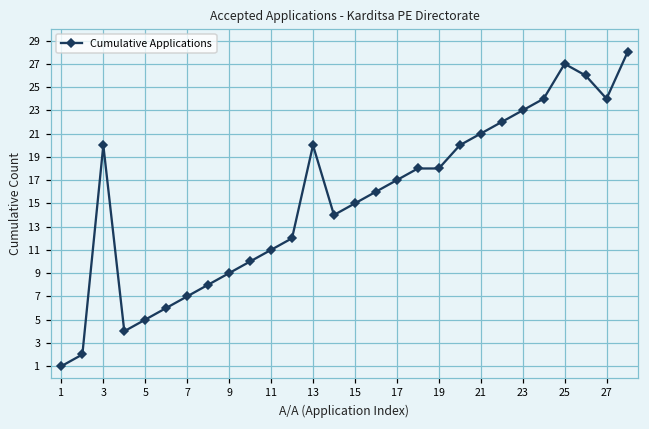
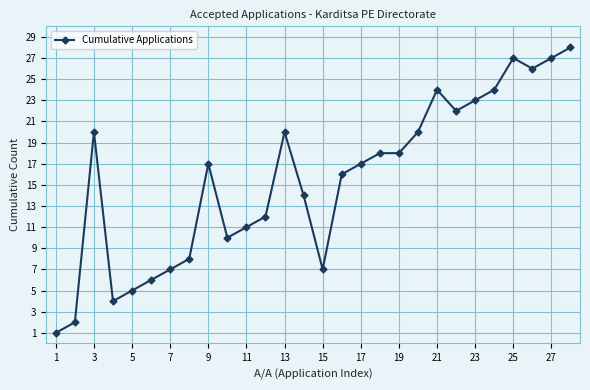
9: 9 -> 17
15: 15 -> 7
21: 21 -> 24
27: 24 -> 27
